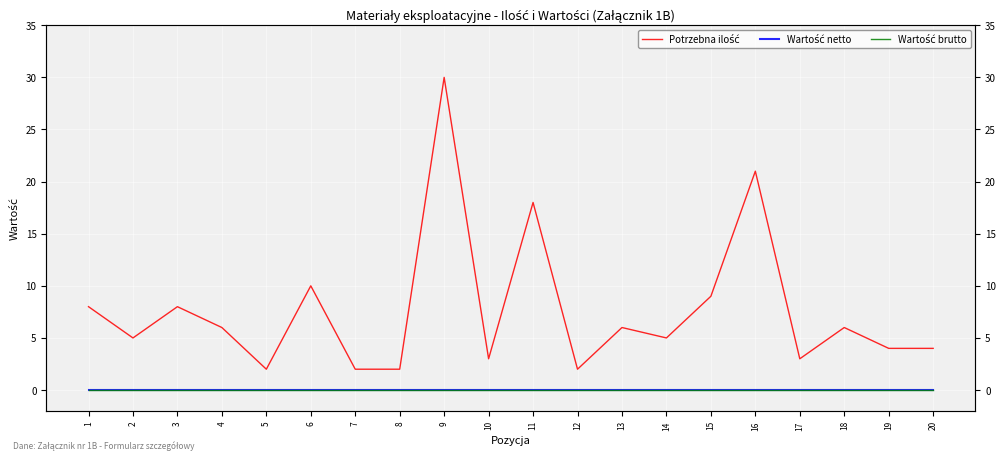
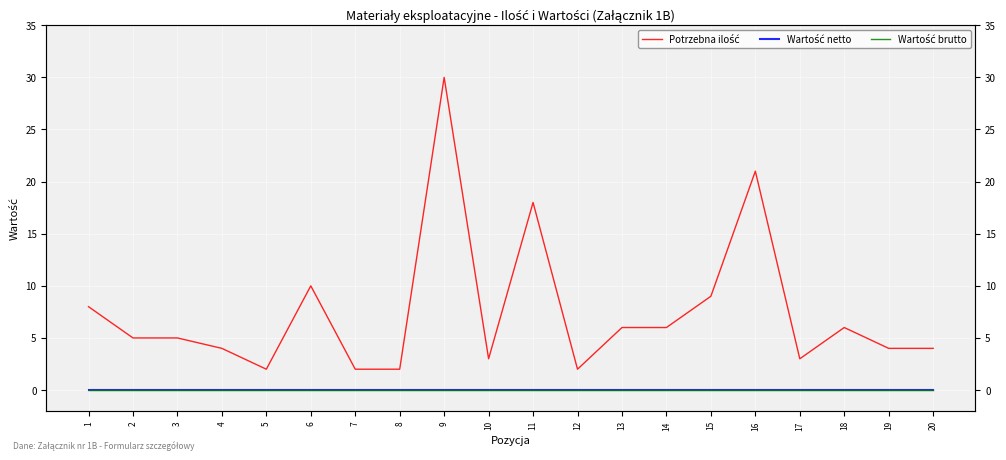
Potrzebna ilość, 3: 8 -> 5
Potrzebna ilość, 4: 6 -> 4
Potrzebna ilość, 14: 5 -> 6
